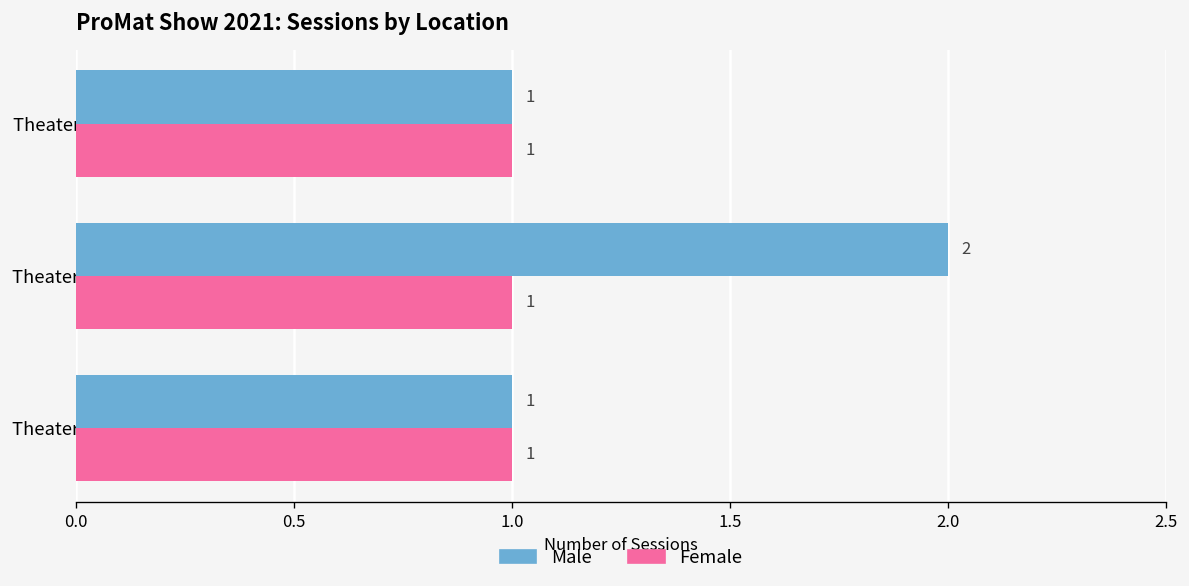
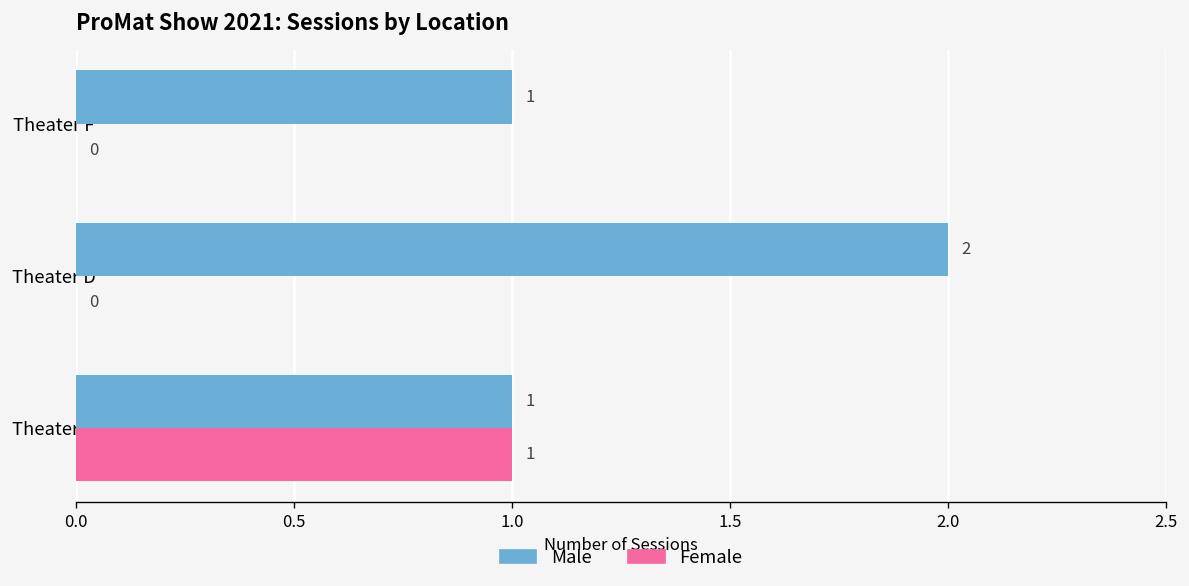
Female, Theater F: 1 -> 0
Female, Theater D: 1 -> 0
